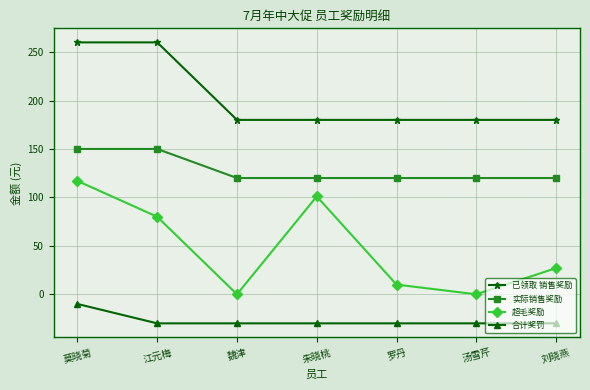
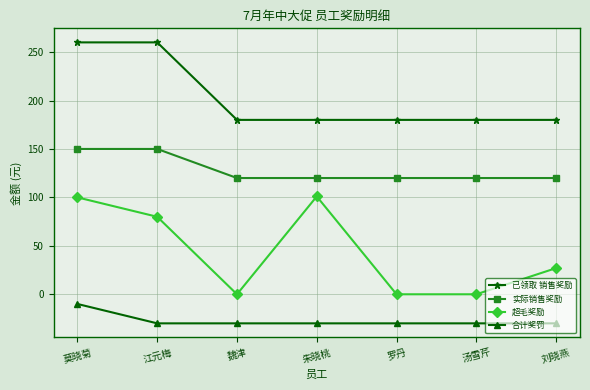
超毛奖励, 莫晓菊: 120 -> 100
超毛奖励, 罗丹: 10 -> 0
